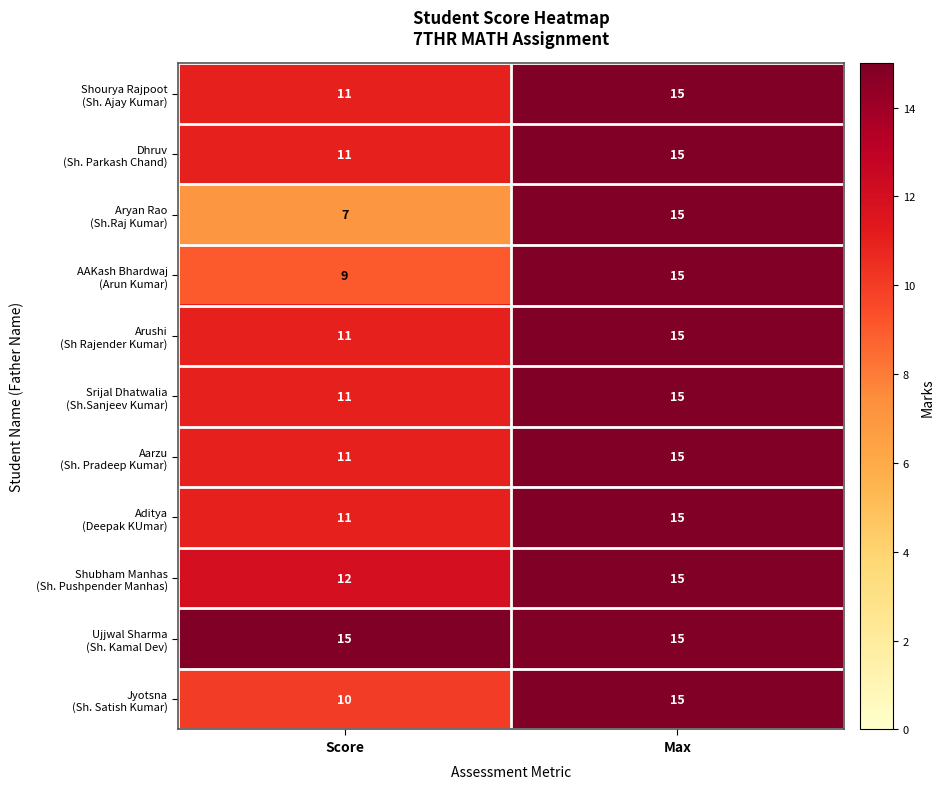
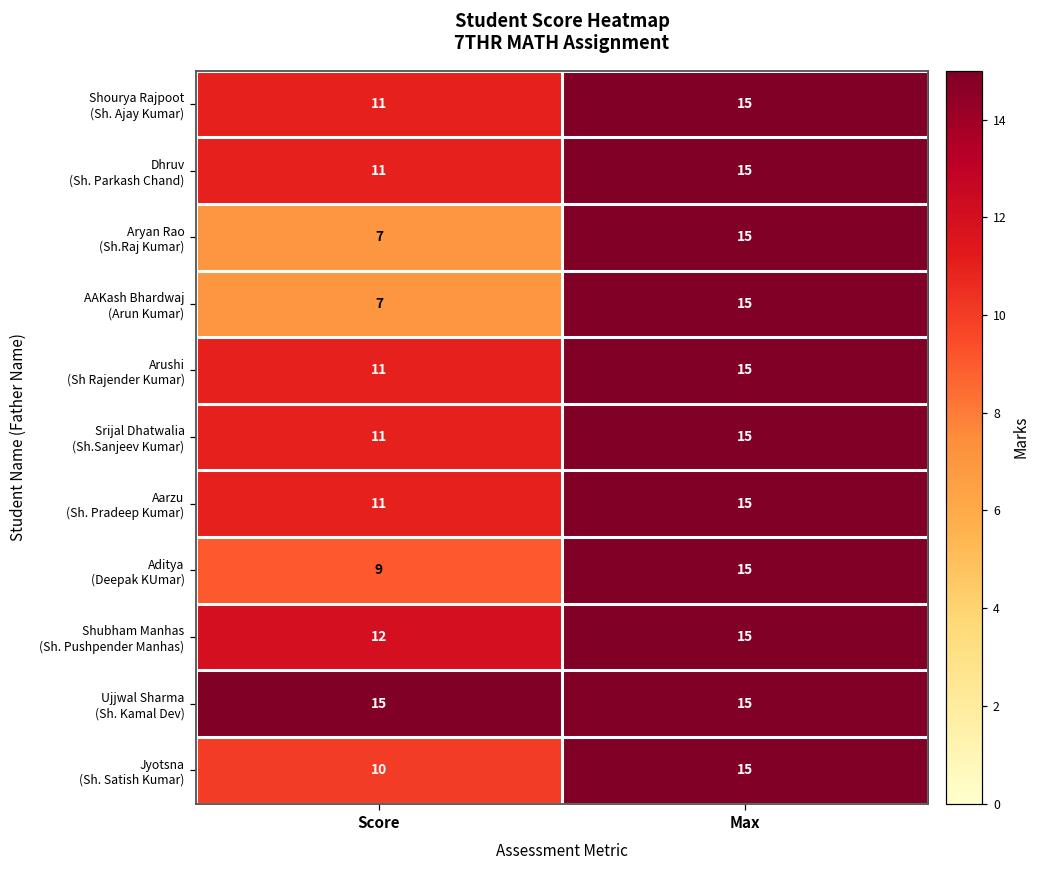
AAKash Bhardwaj (Arun Kumar), Score: 9 -> 7
Aditya (Deepak KUmar), Score: 11 -> 9
